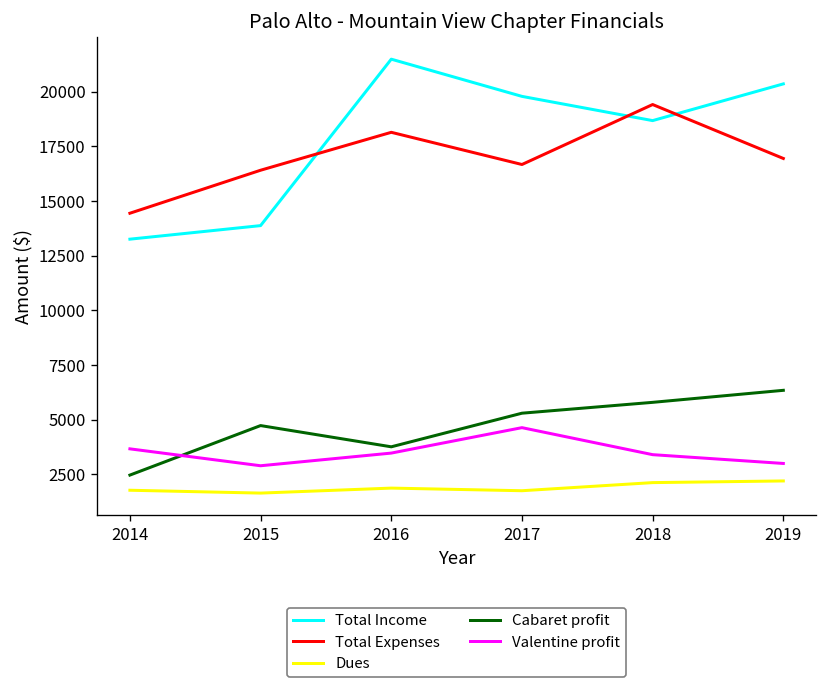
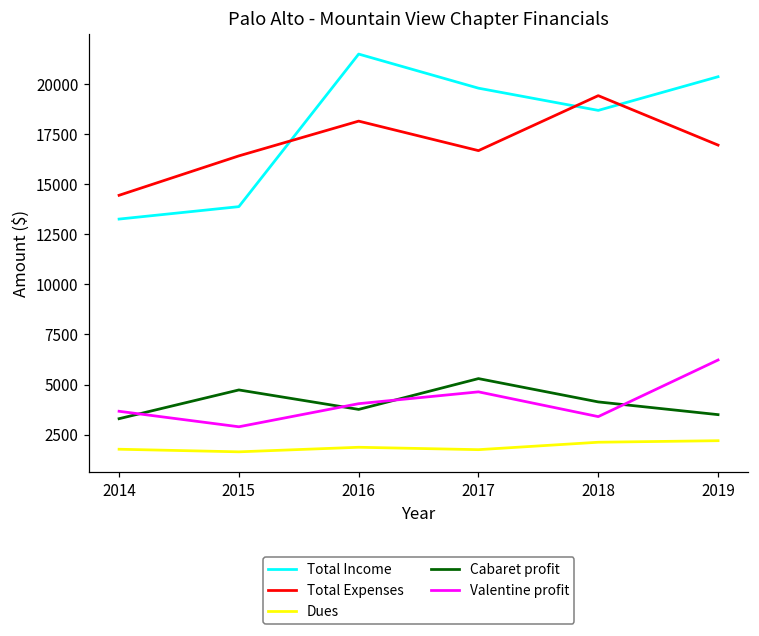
Cabaret profit, 2014: 2500 -> 3300
Valentine profit, 2016: 3500 -> 4000
Cabaret profit, 2018: 5800 -> 4100
Cabaret profit, 2019: 6300 -> 3500
Valentine profit, 2019: 3000 -> 6200
